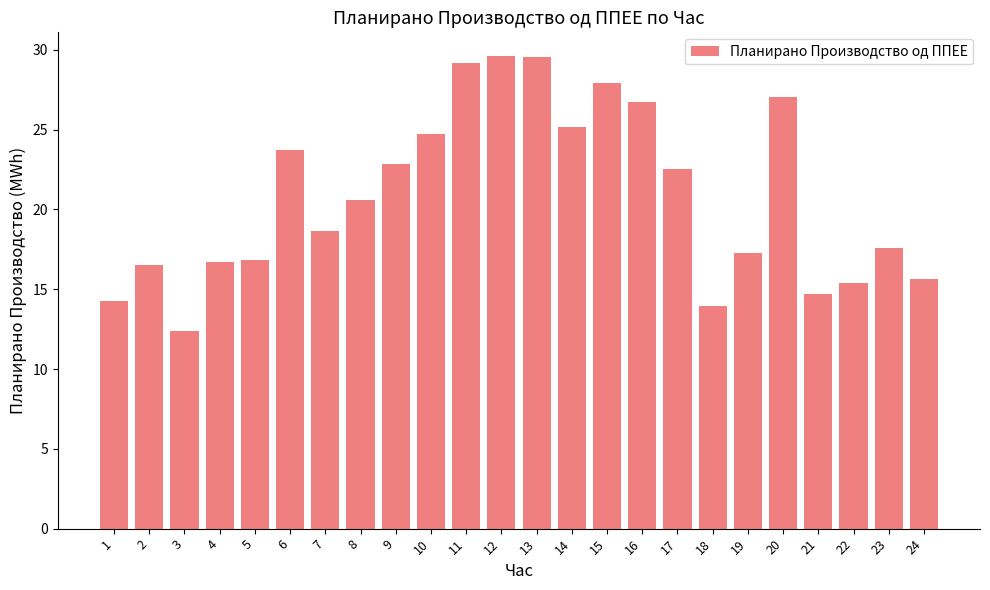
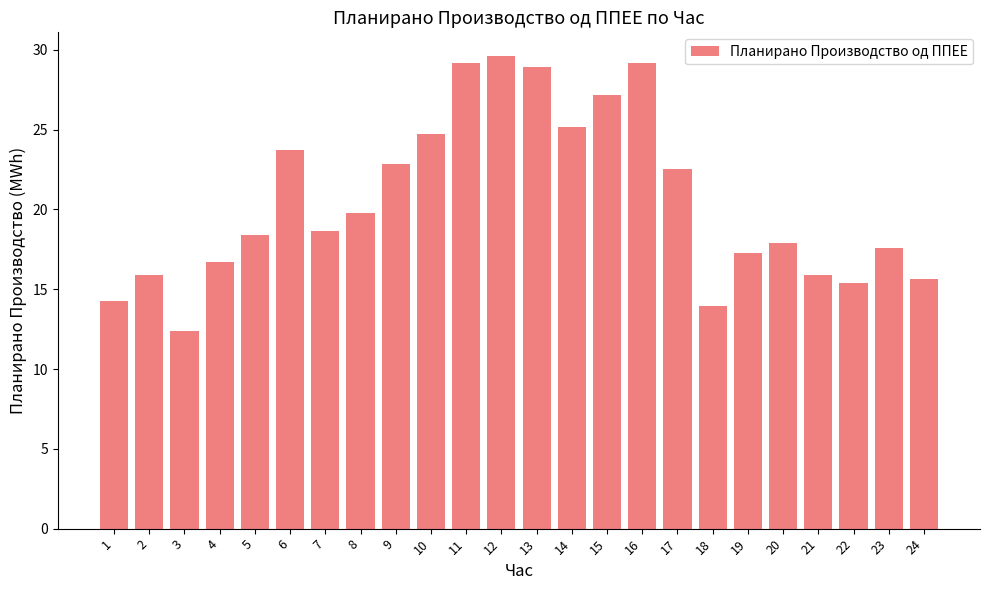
2: 16.5 -> 15.9
5: 16.9 -> 18.4
8: 20.6 -> 19.8
13: 29.5 -> 28.9
15: 28.0 -> 27.2
16: 26.7 -> 29.2
20: 27.1 -> 17.9
21: 14.7 -> 15.9
